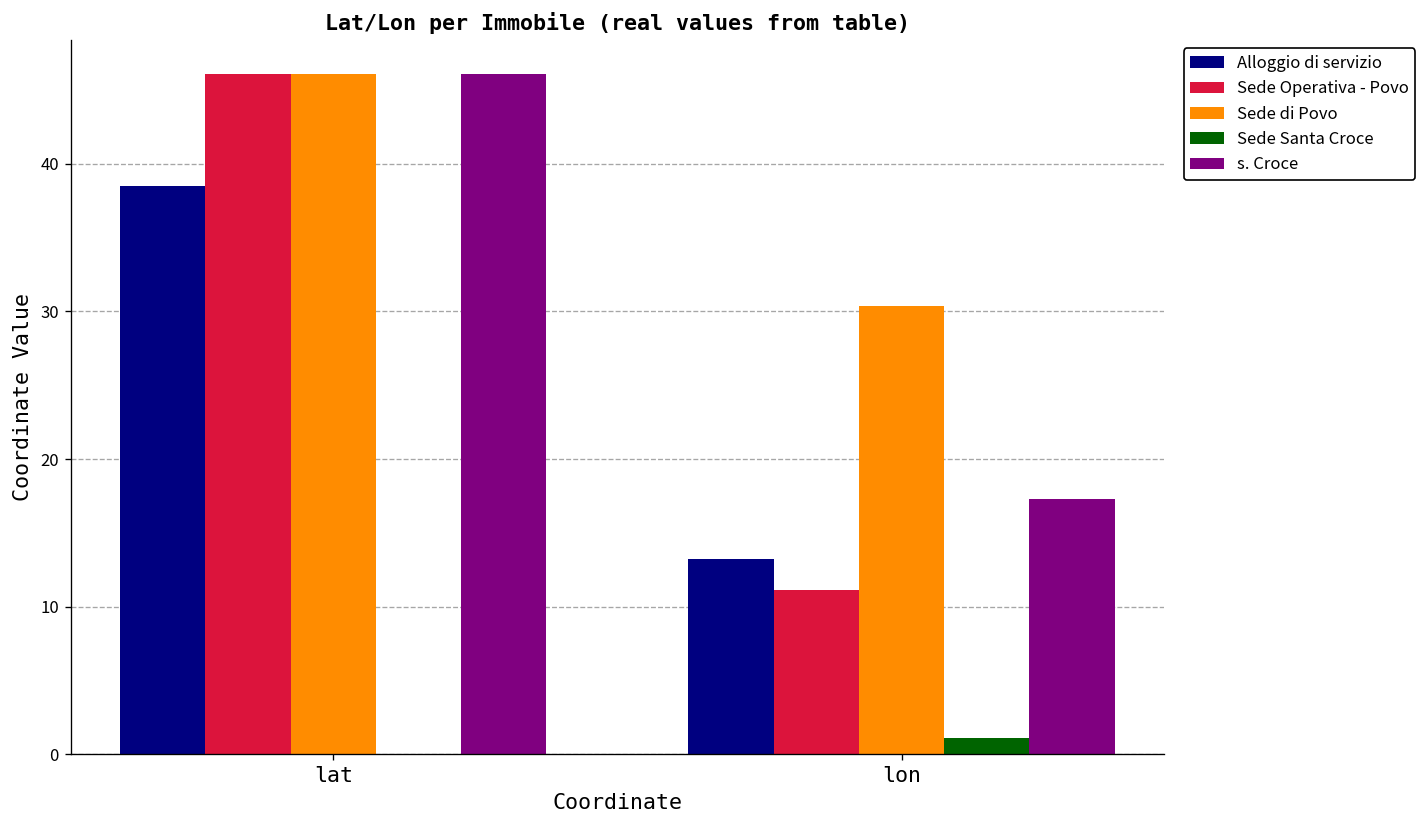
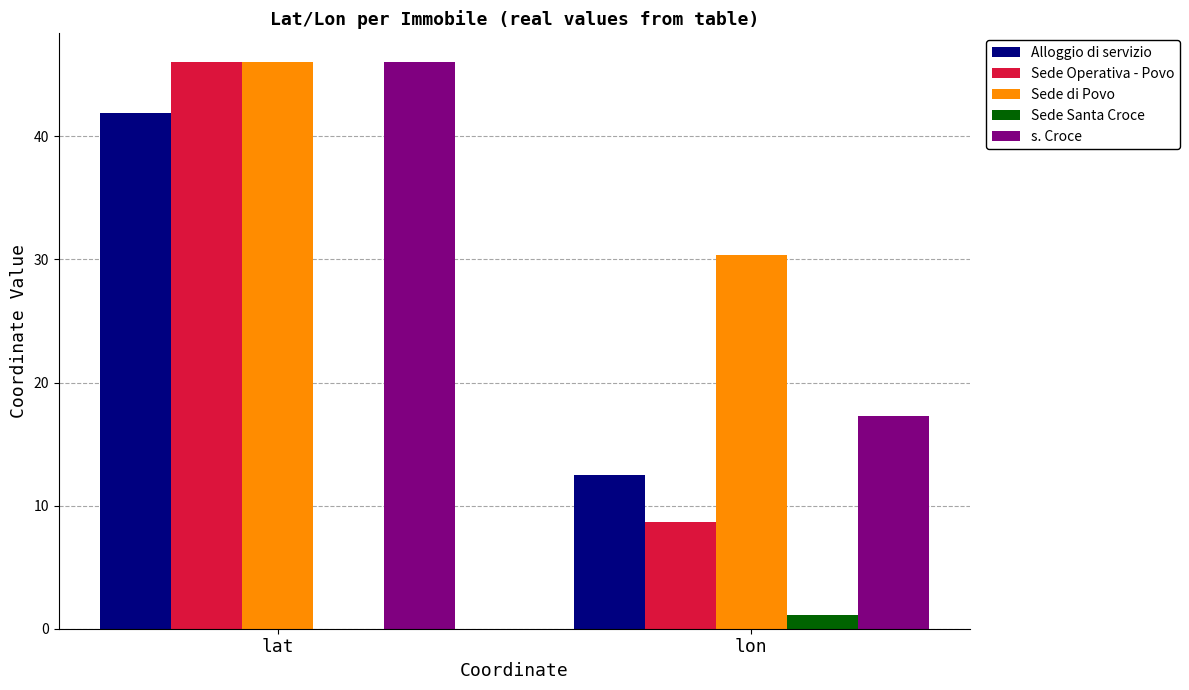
Alloggio di servizio, lat: 38.5 -> 41.9
Alloggio di servizio, lon: 13.2 -> 12.5
Sede Operativa - Povo, lon: 11.2 -> 8.7
